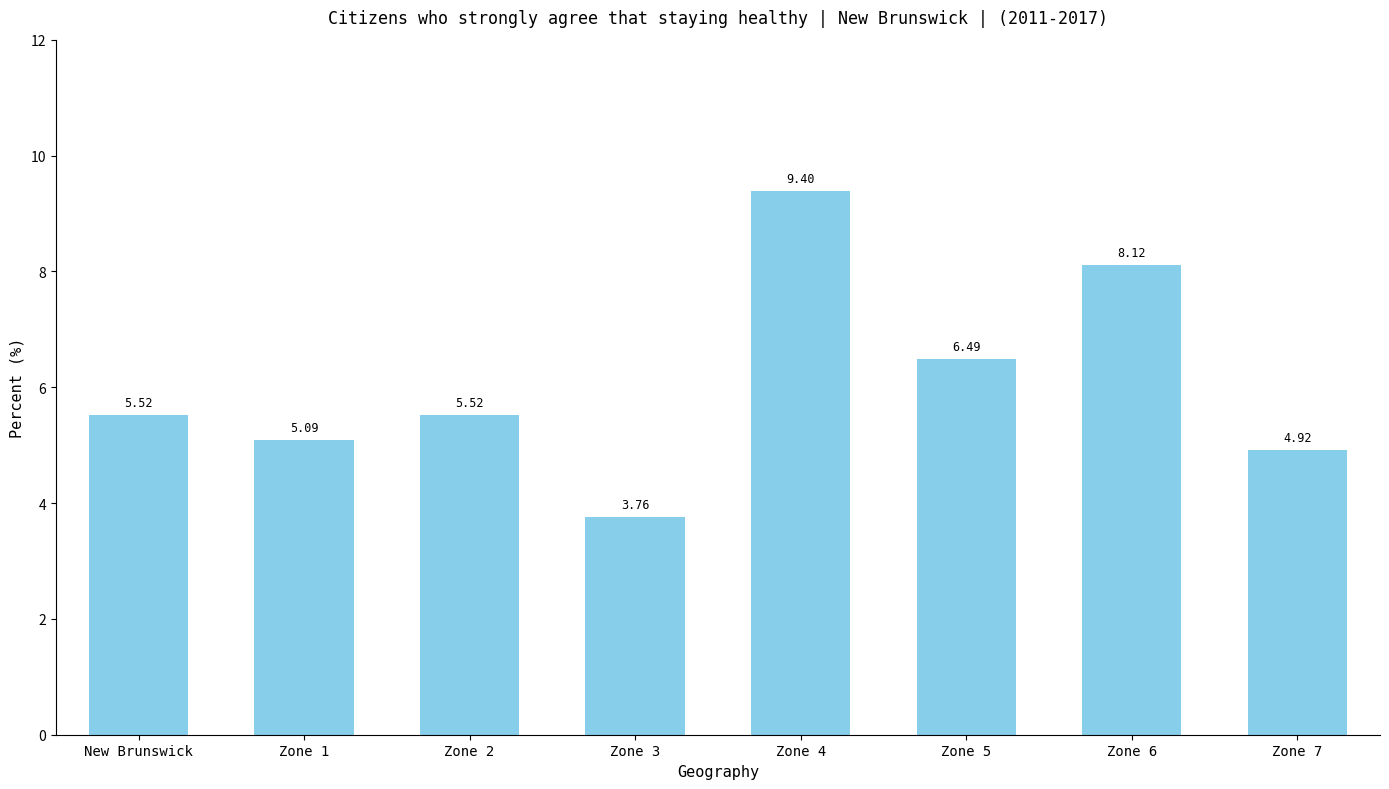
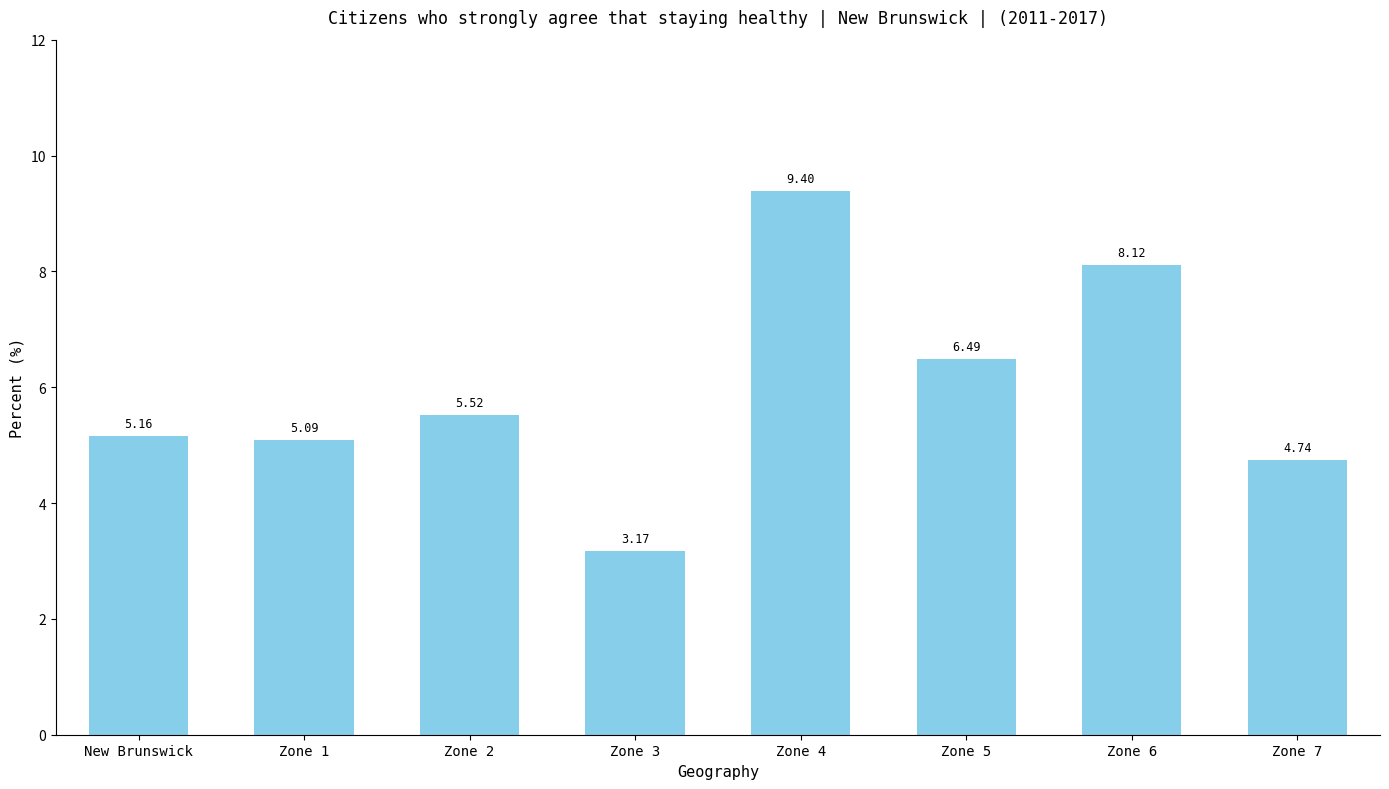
New Brunswick: 5.52 -> 5.16
Zone 3: 3.76 -> 3.17
Zone 7: 4.92 -> 4.74
